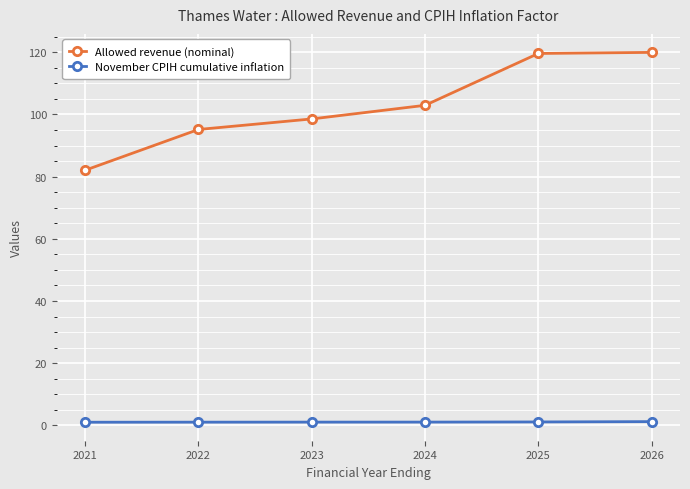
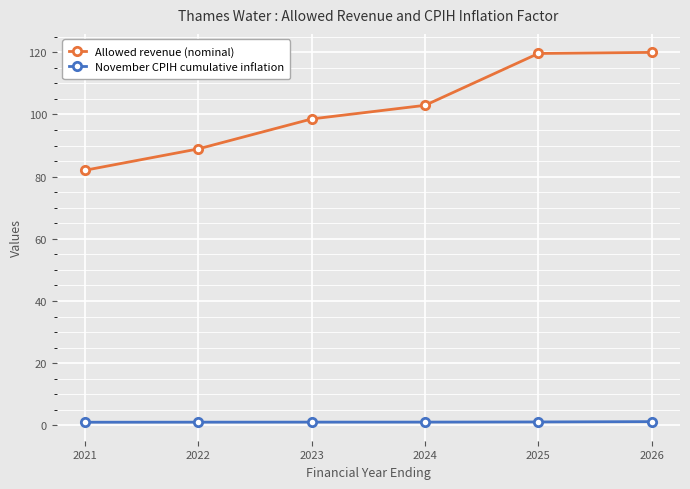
Allowed revenue (nominal), 2022: 95 -> 89
